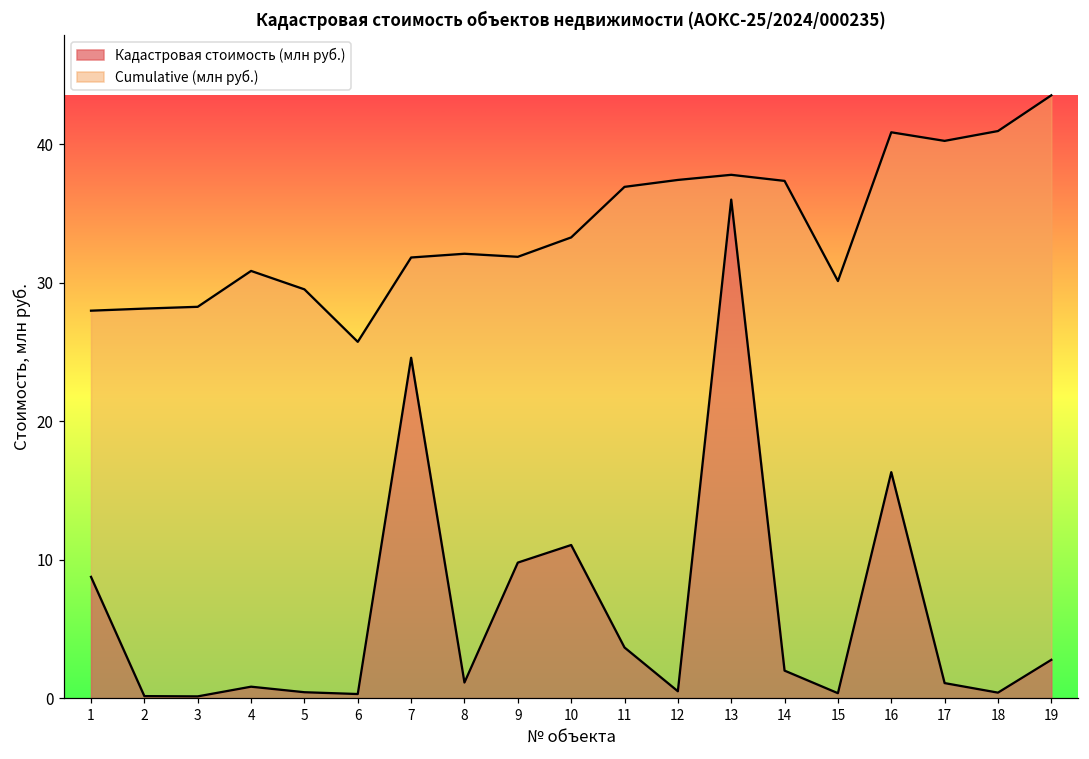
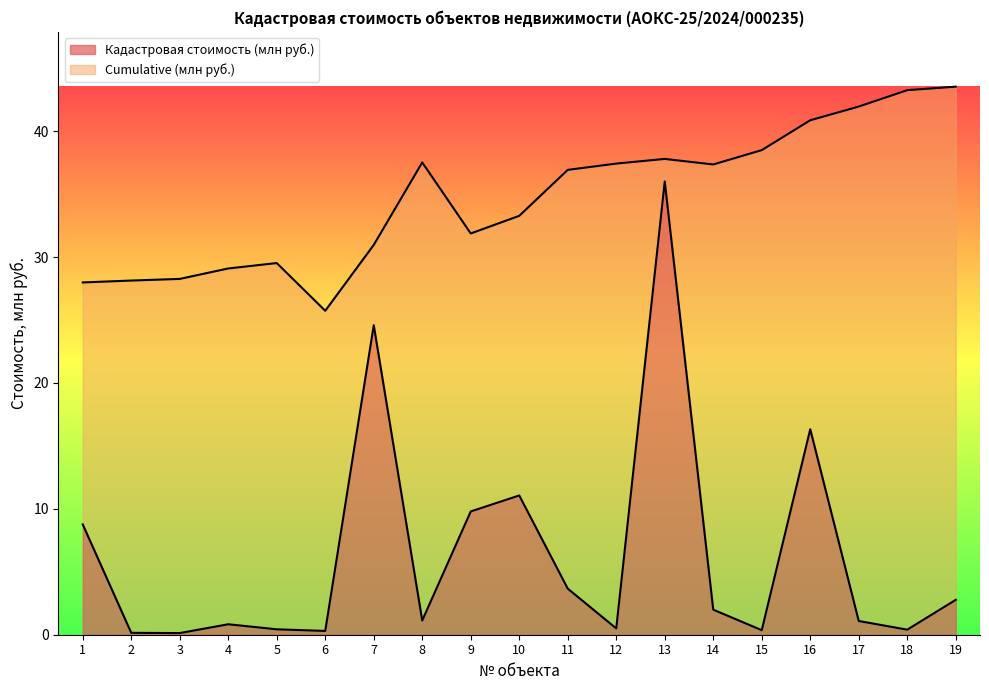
Cumulative (млн руб.), 4: 30.9 -> 29.1
Cumulative (млн руб.), 7: 31.8 -> 31.0
Cumulative (млн руб.), 8: 32.1 -> 37.5
Cumulative (млн руб.), 15: 30.1 -> 38.5
Cumulative (млн руб.), 17: 40.2 -> 42.0
Cumulative (млн руб.), 18: 41.0 -> 43.3
